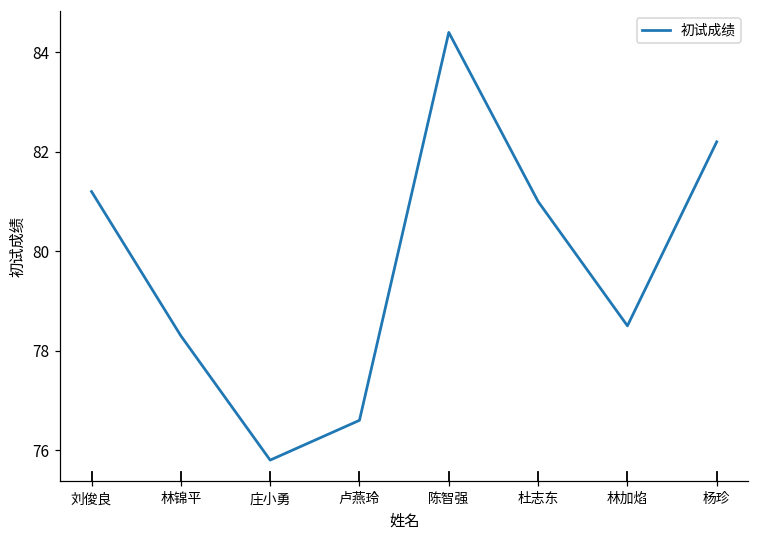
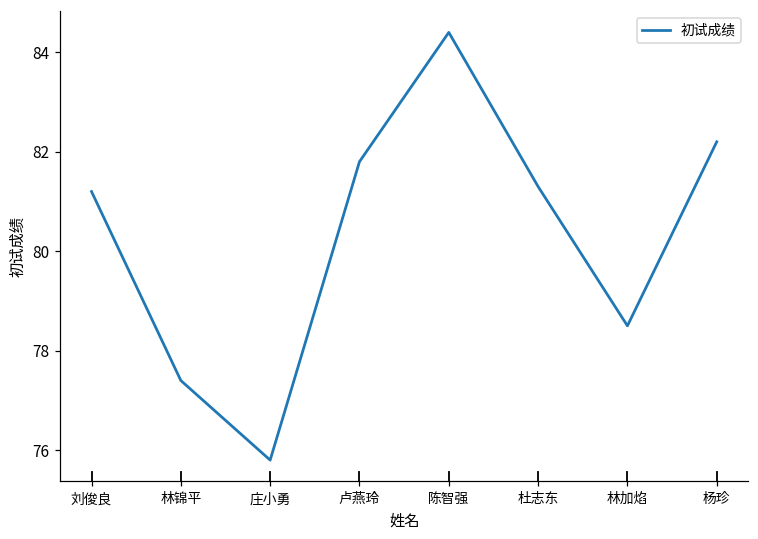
林锦平: 78.3 -> 77.4
卢燕玲: 76.6 -> 81.8
杜志东: 81.0 -> 81.3
